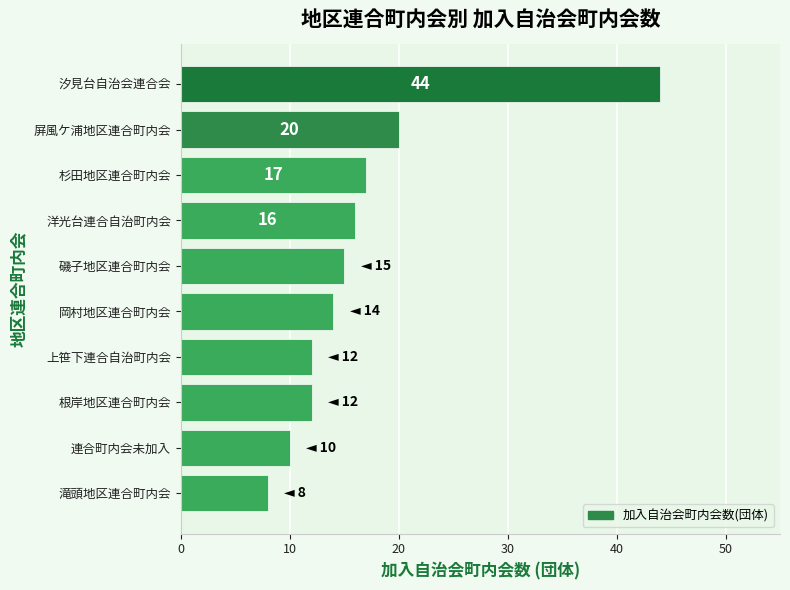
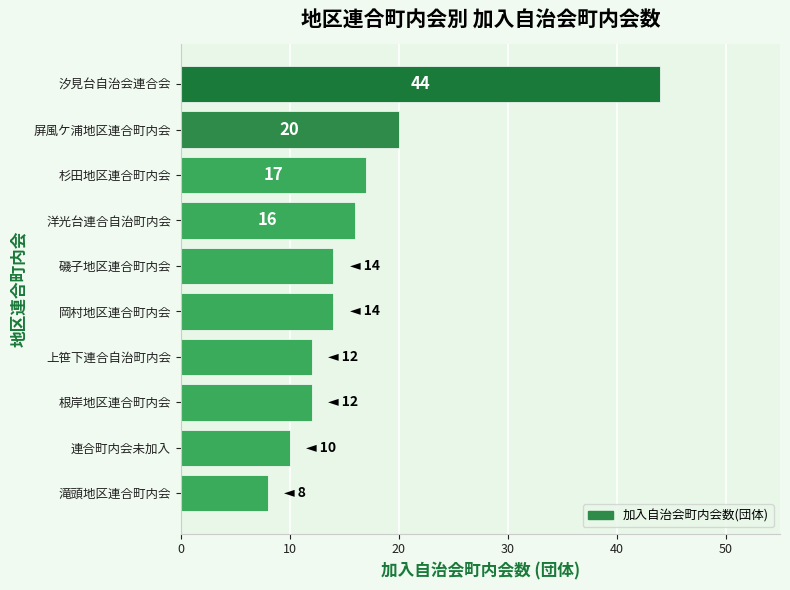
磯子地区連合町内会: 15 -> 14
